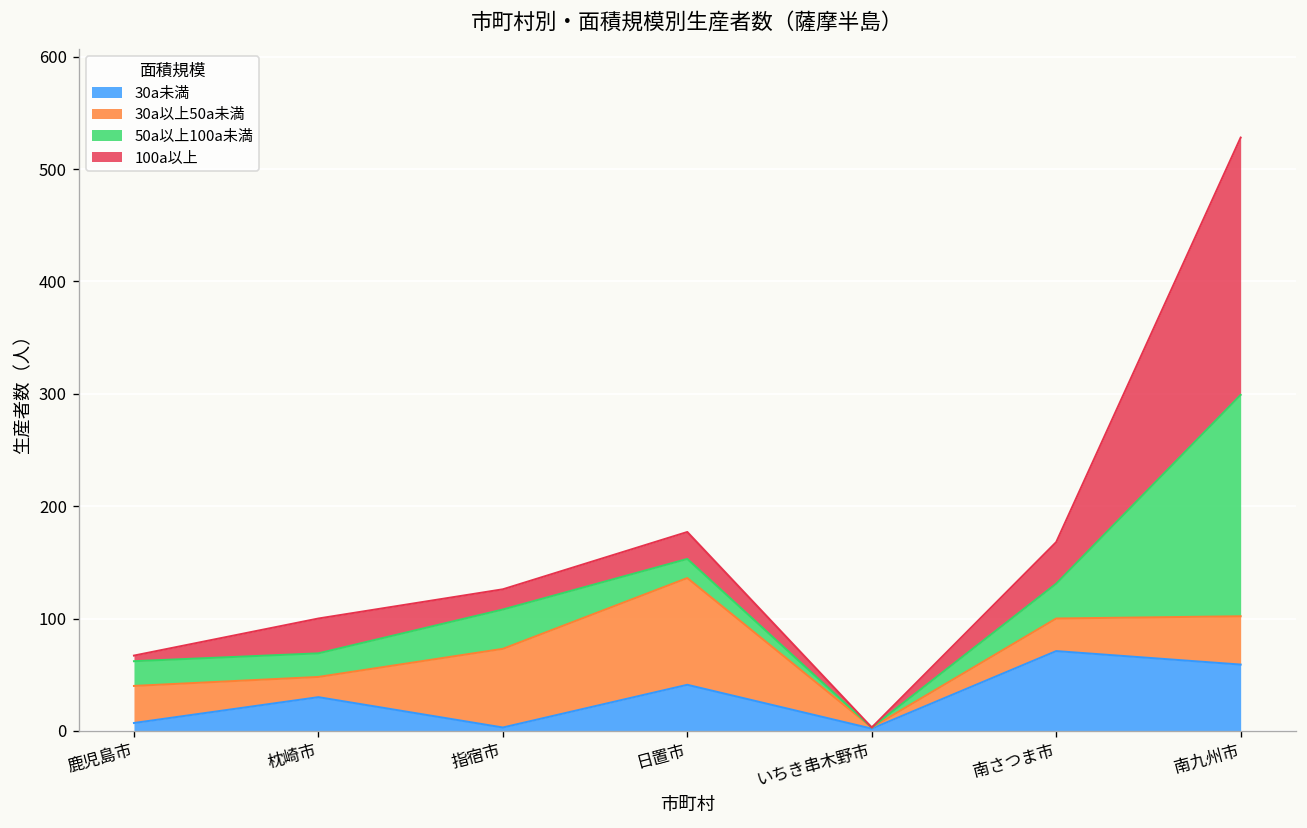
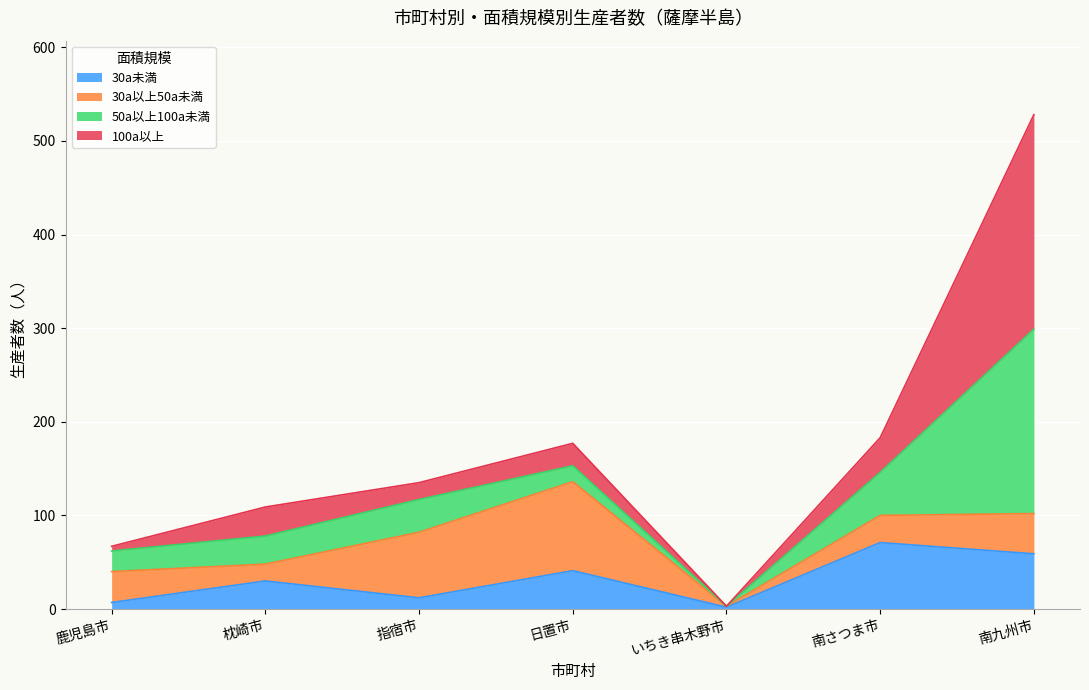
50a以上100a未満, 枕崎市: 20 -> 30
30a未満, 指宿市: 0 -> 10
50a以上100a未満, 南さつま市: 30 -> 50
